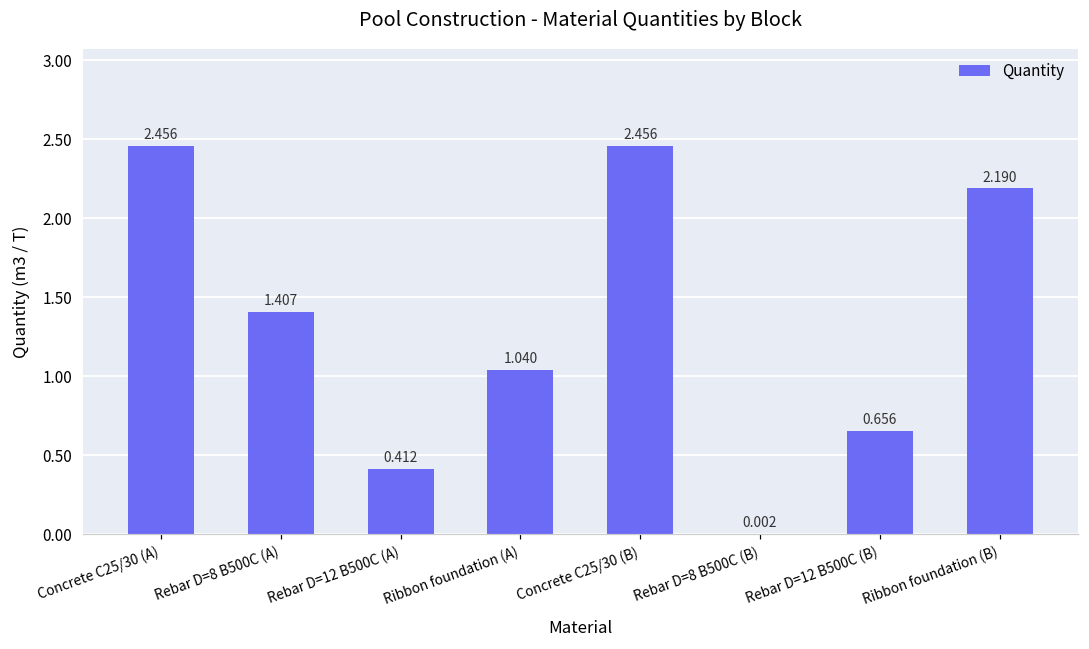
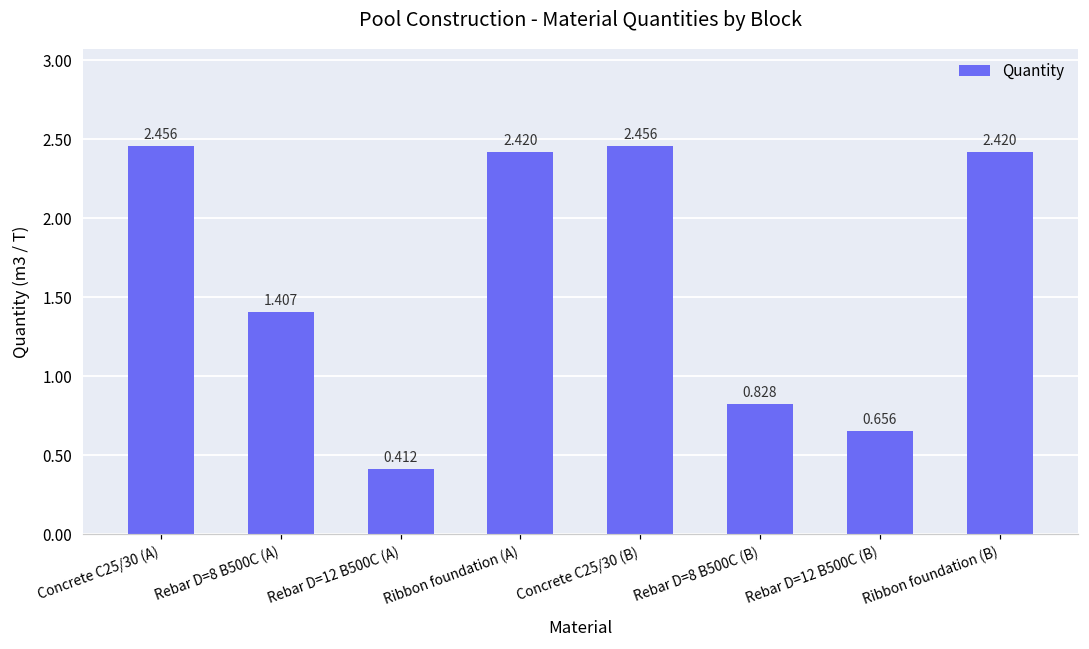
Ribbon foundation (A): 1.040 -> 2.420
Rebar D=8 B500C (B): 0.002 -> 0.828
Ribbon foundation (B): 2.190 -> 2.420
